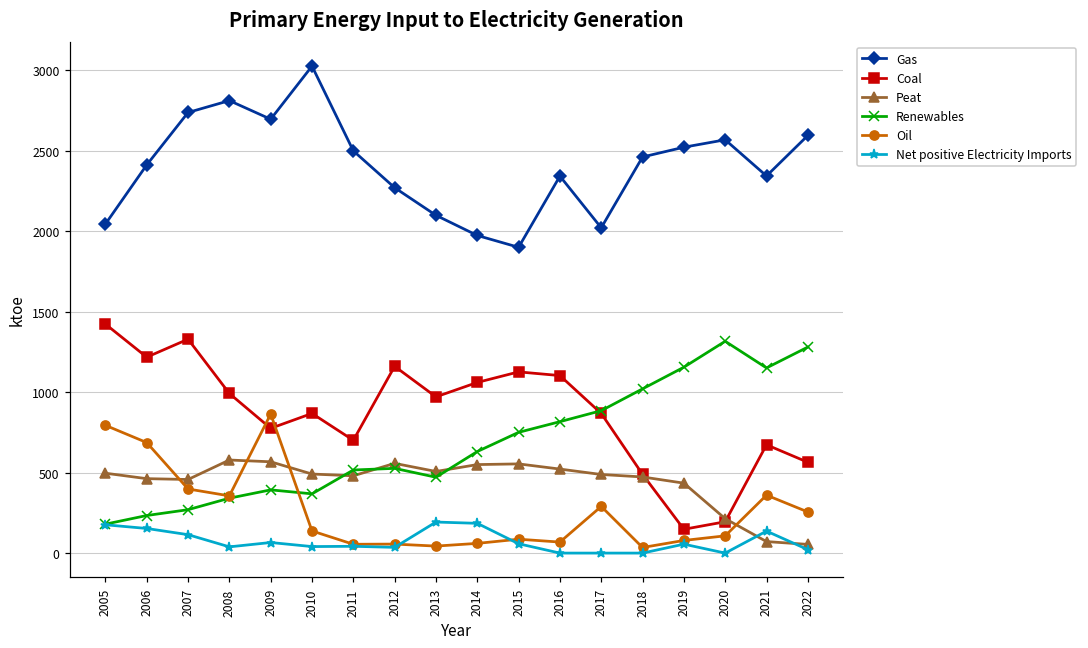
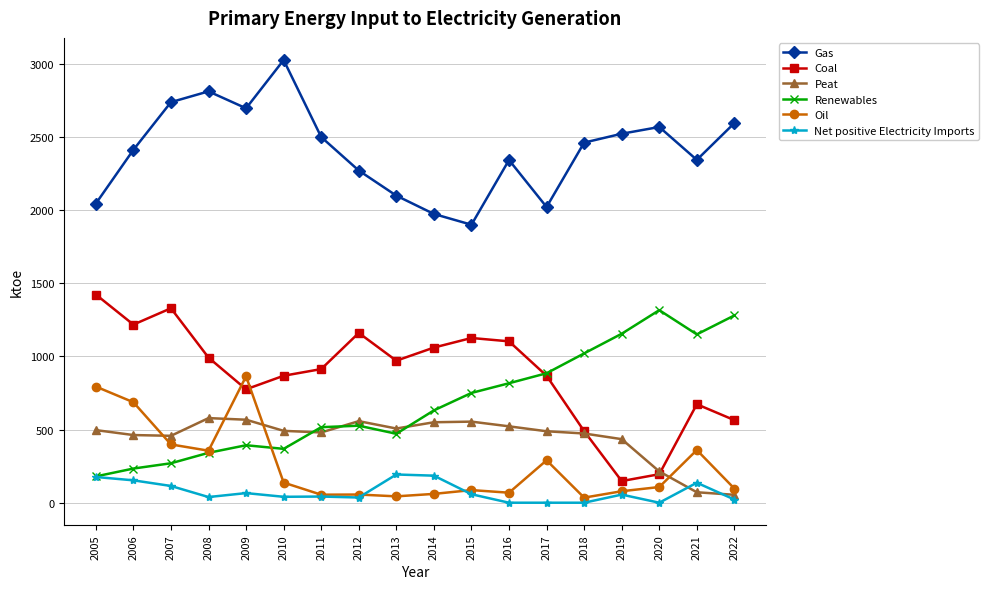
Coal, 2011: 700 -> 910
Oil, 2022: 260 -> 100
